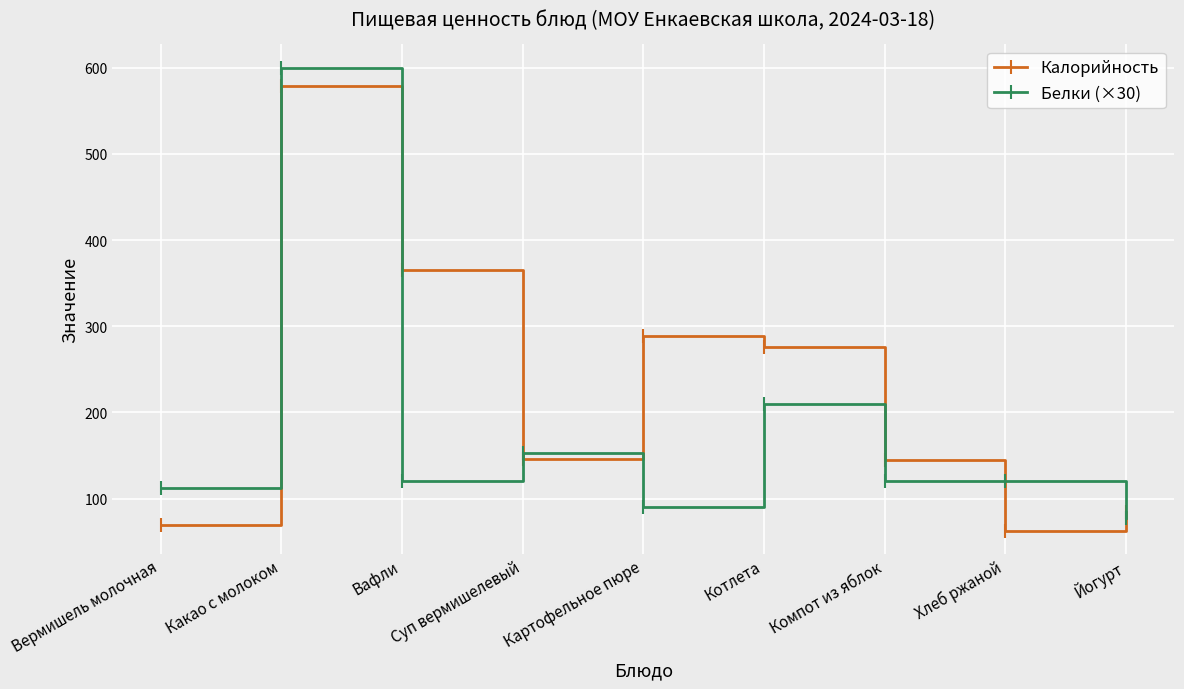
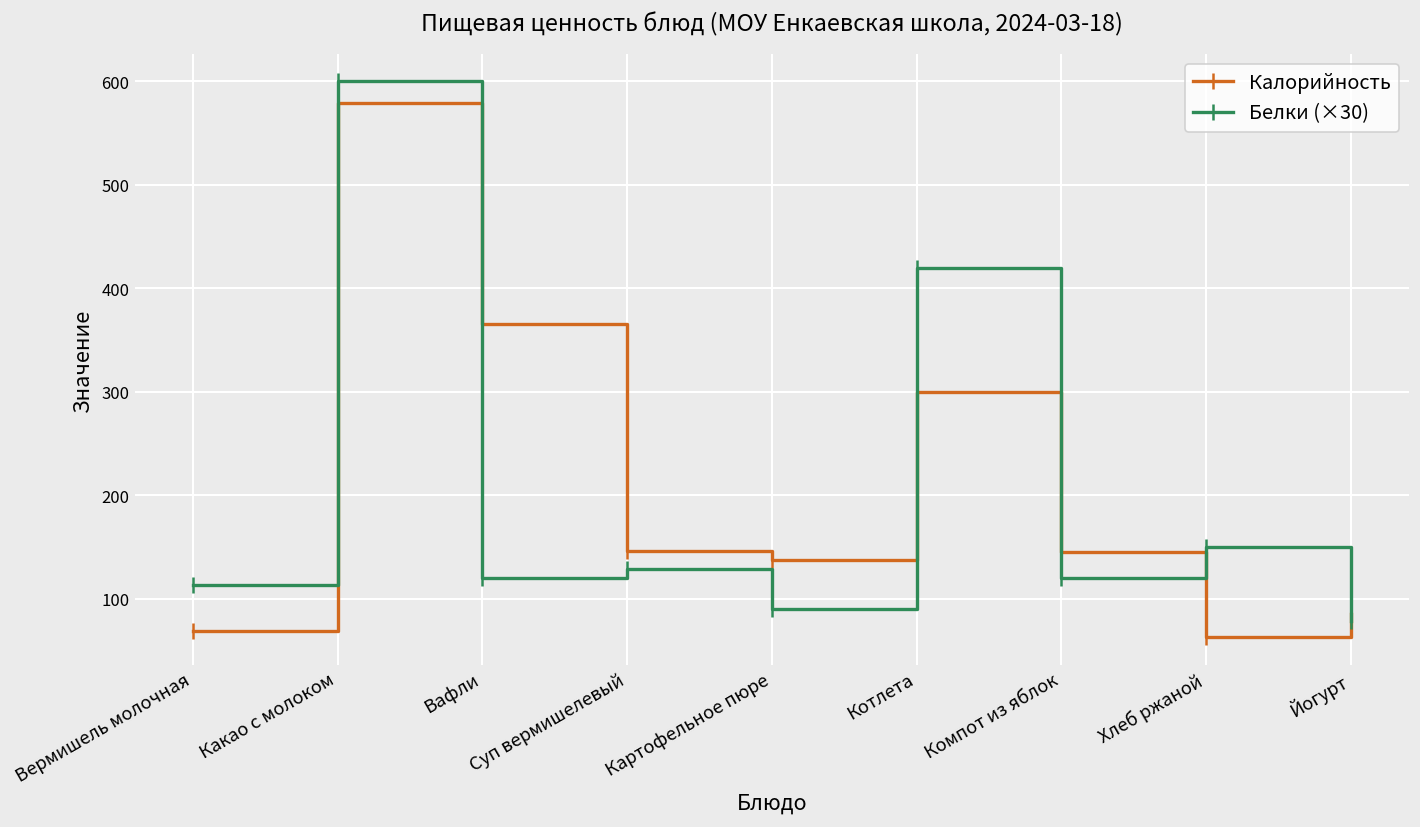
Белки (×30), Суп вермишелевый: 150 -> 130
Калорийность, Картофельное пюре: 290 -> 140
Калорийность, Котлета: 280 -> 300
Белки (×30), Котлета: 210 -> 420
Белки (×30), Хлеб ржаной: 120 -> 150
